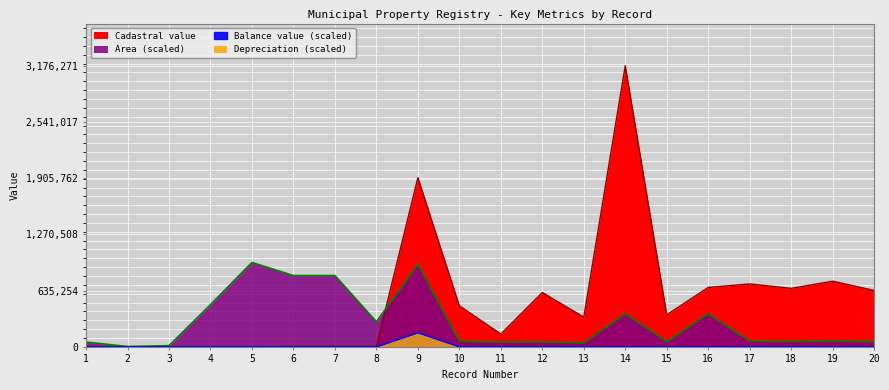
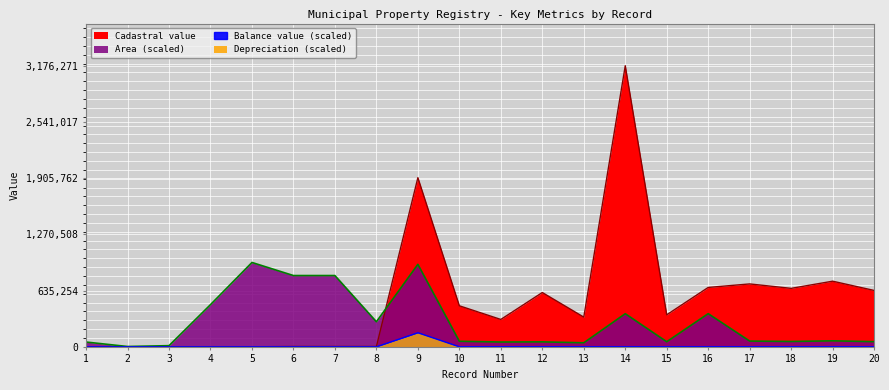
Cadastral value, 11: 100,000 -> 300,000
